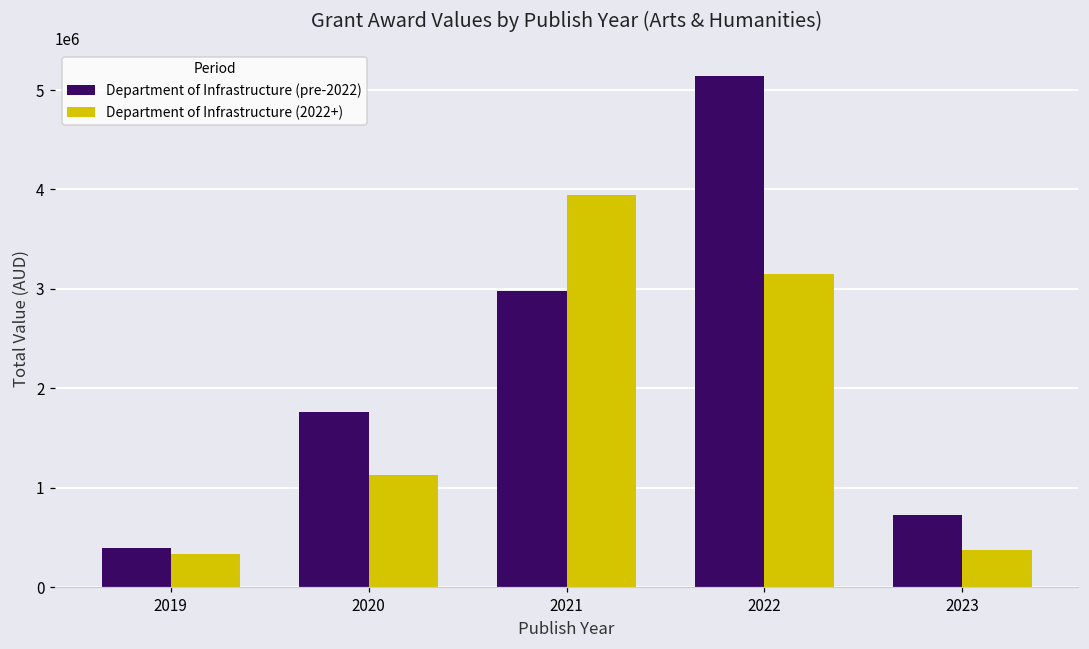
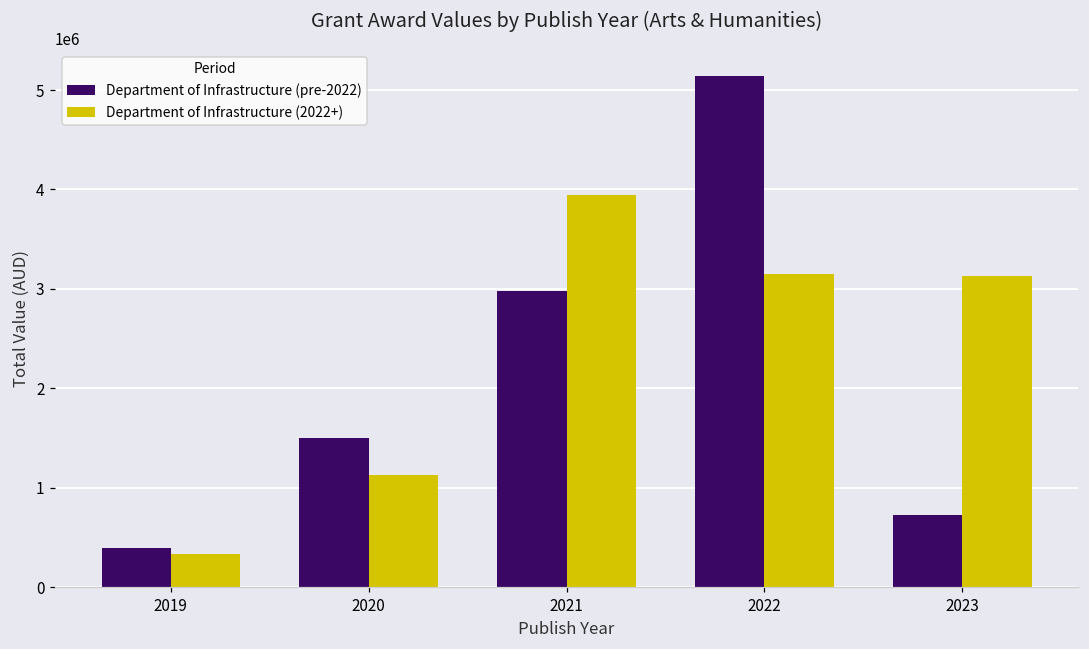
Department of Infrastructure (pre-2022), 2020: 1800000 -> 1500000
Department of Infrastructure (2022+), 2023: 400000 -> 3100000
